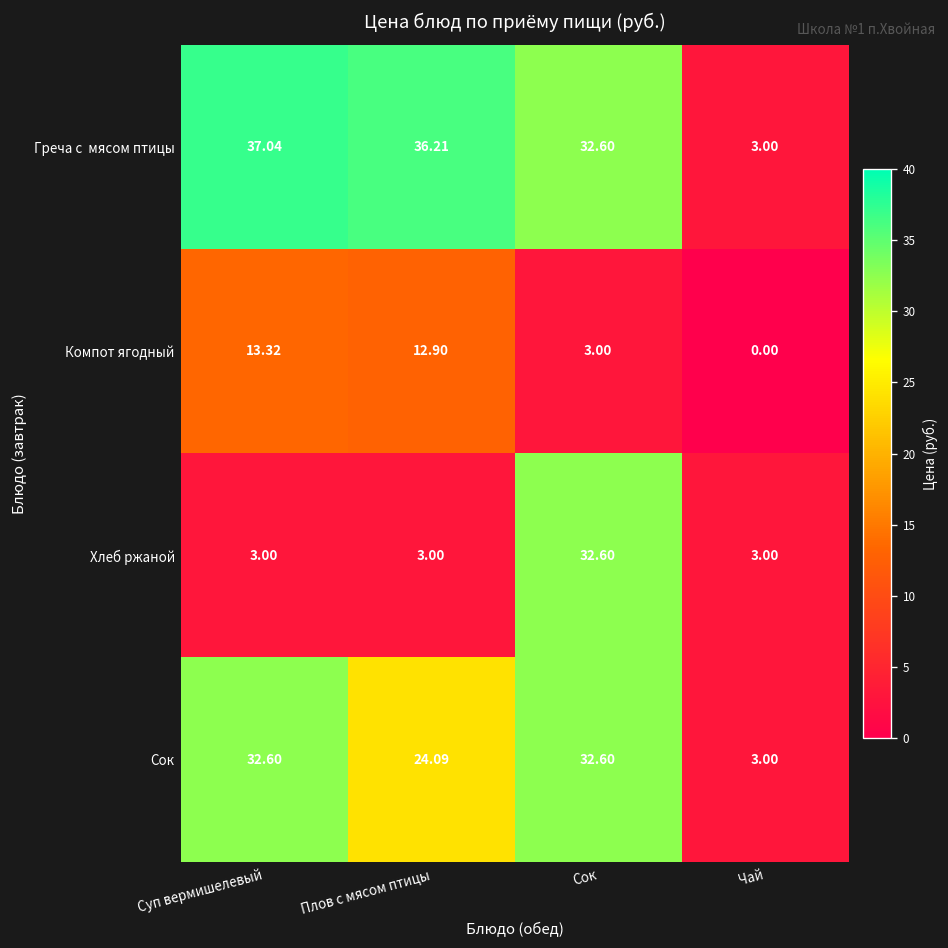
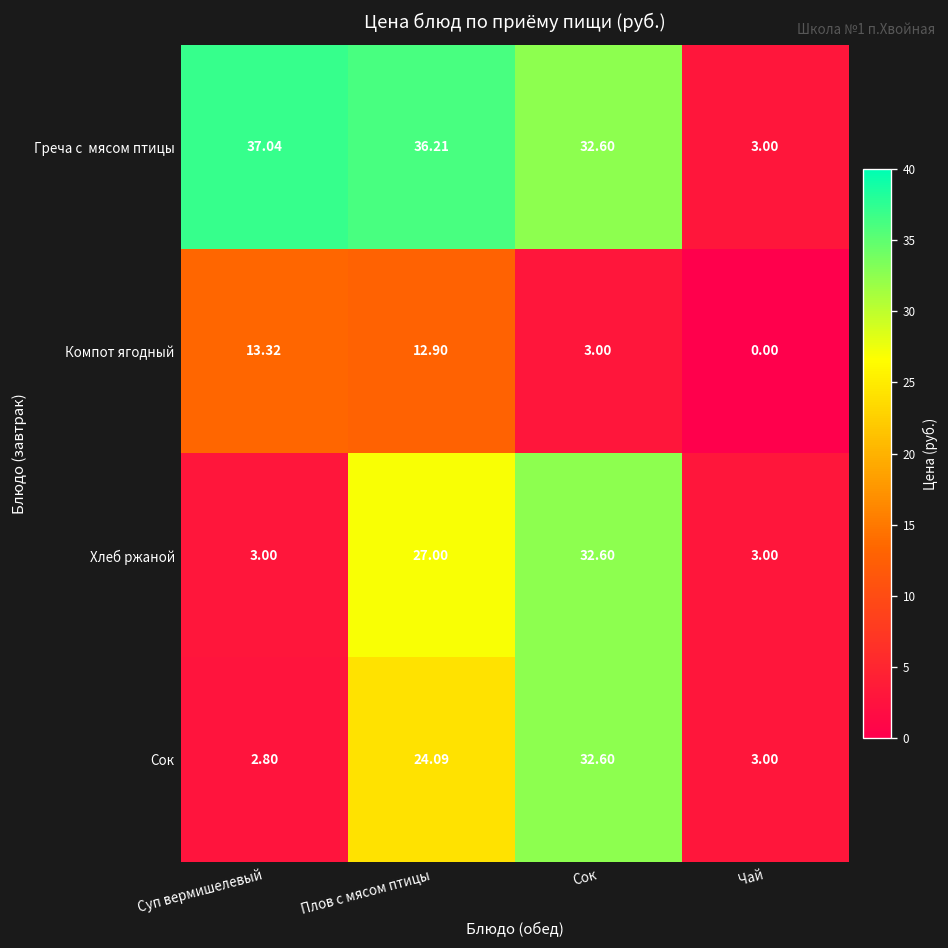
Хлеб ржаной, Плов с мясом птицы: 3.00 -> 27.00
Сок, Суп вермишелевый: 32.60 -> 2.80
